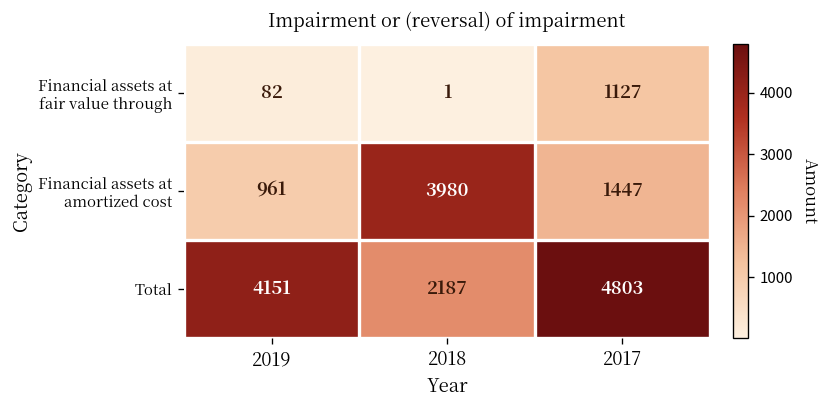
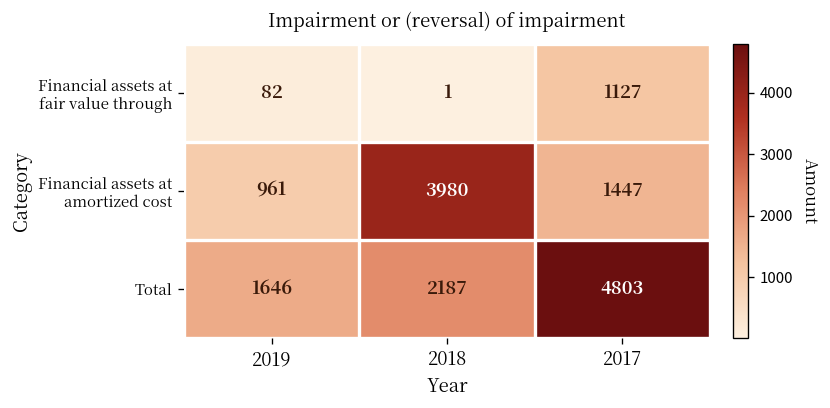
Total, 2019: 4151 -> 1646
